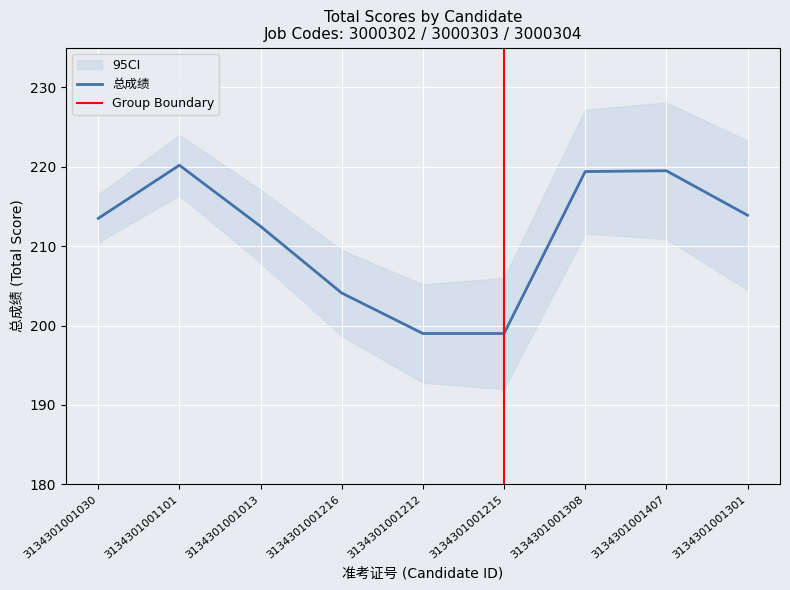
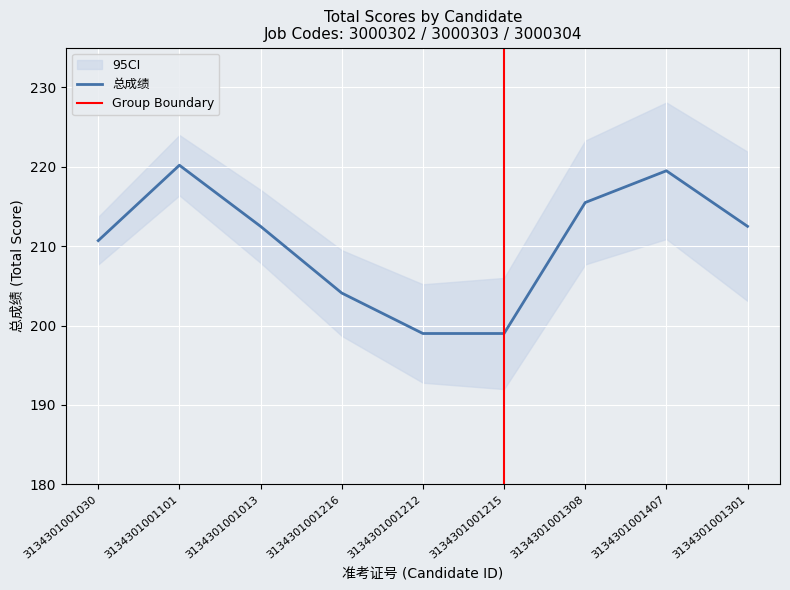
总成绩, 3134301001030: 214 -> 211
总成绩, 3134301001308: 219 -> 216
总成绩, 3134301001301: 214 -> 213
